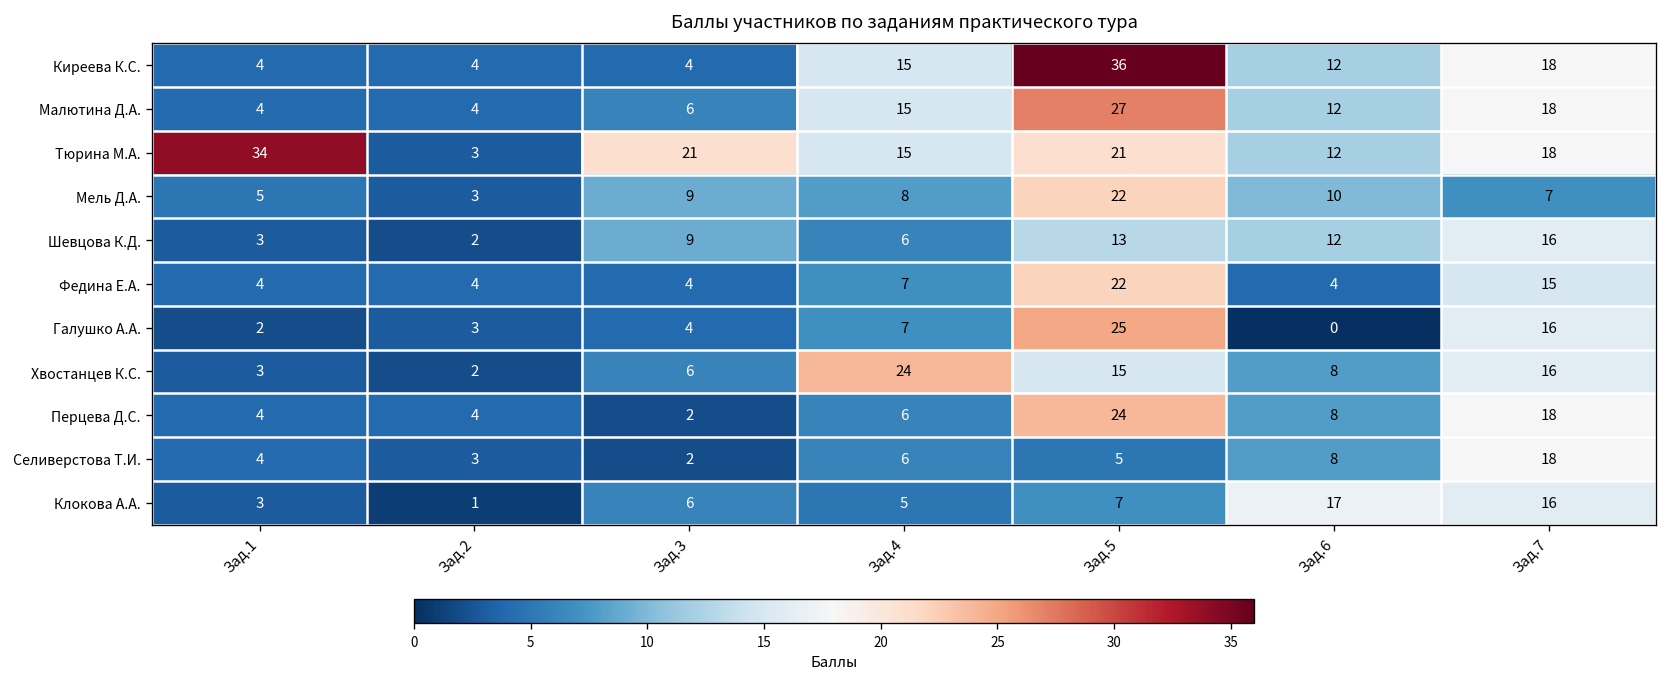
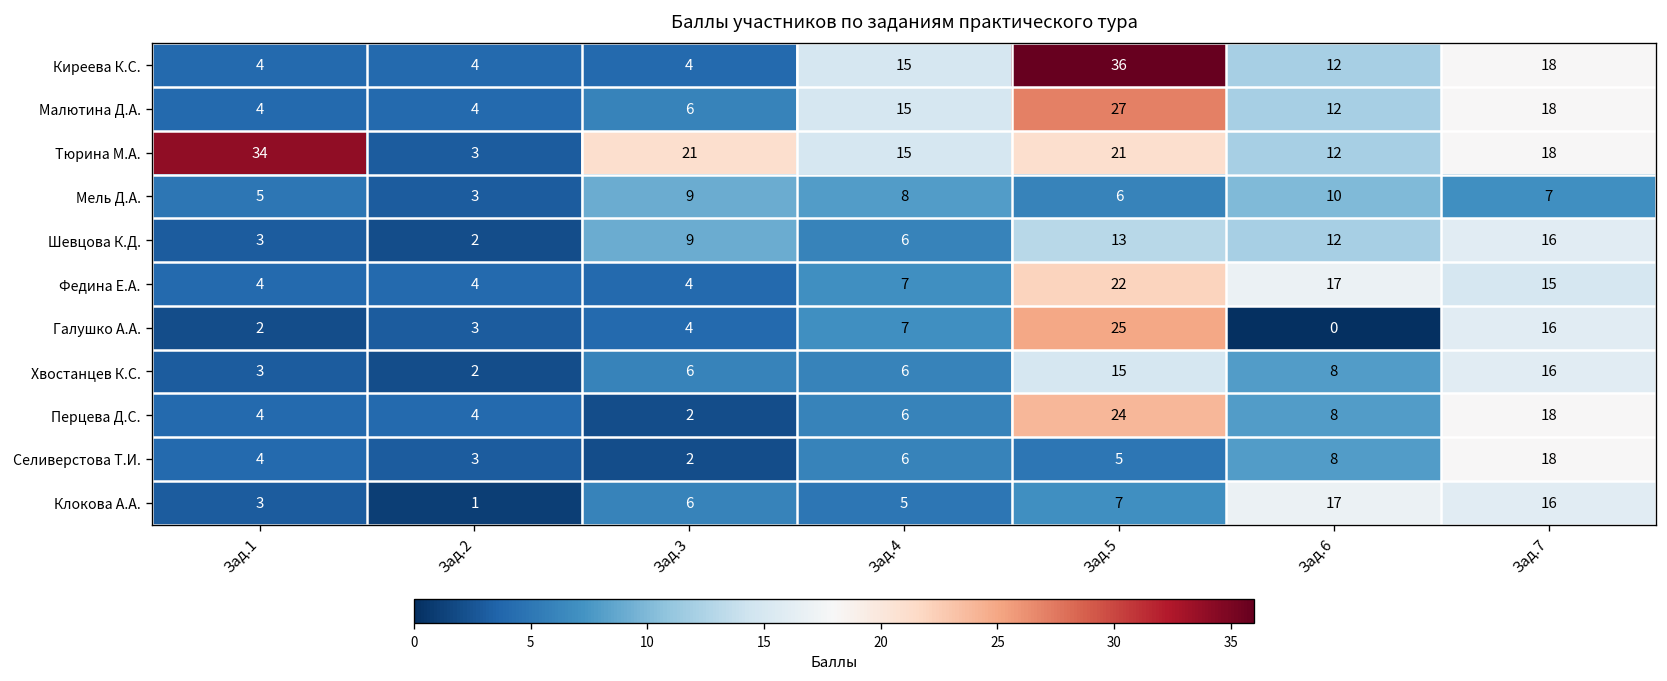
Мель Д.А., Зад.5: 22 -> 6
Федина Е.А., Зад.6: 4 -> 17
Хвостанцев К.С., Зад.4: 24 -> 6
